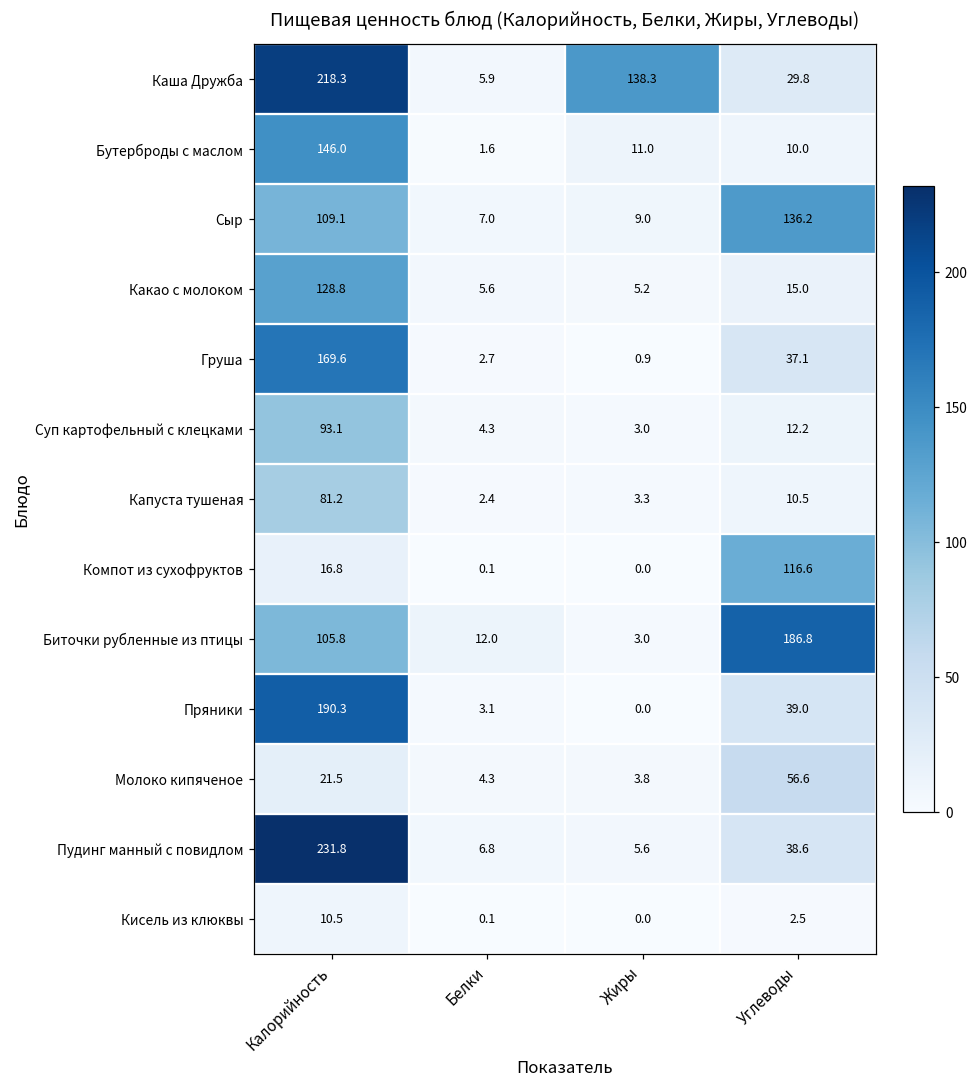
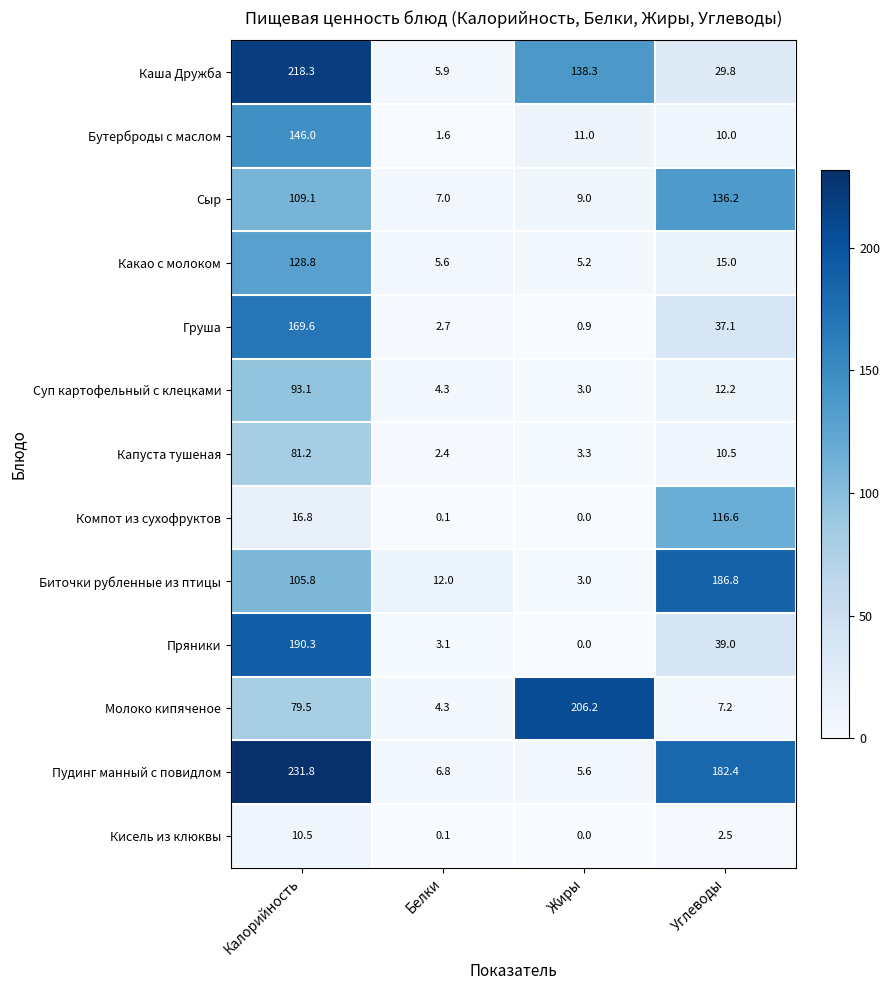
Молоко кипяченое, Калорийность: 21.5 -> 79.5
Молоко кипяченое, Жиры: 3.8 -> 206.2
Молоко кипяченое, Углеводы: 56.6 -> 7.2
Пудинг манный с повидлом, Углеводы: 38.6 -> 182.4
